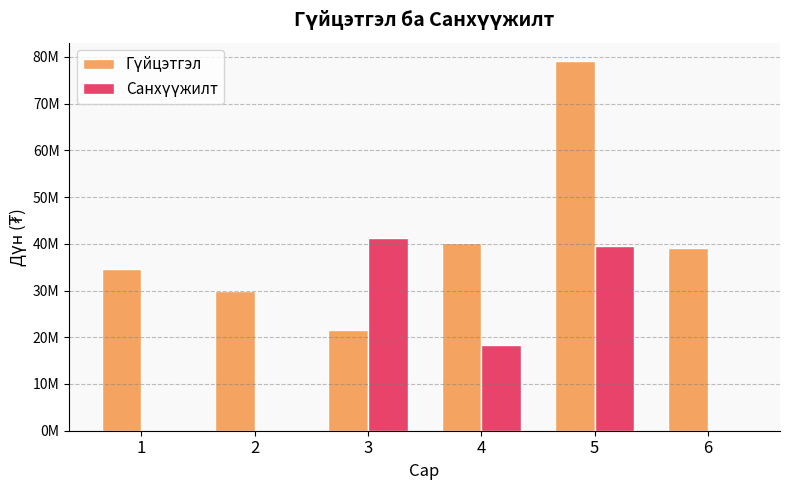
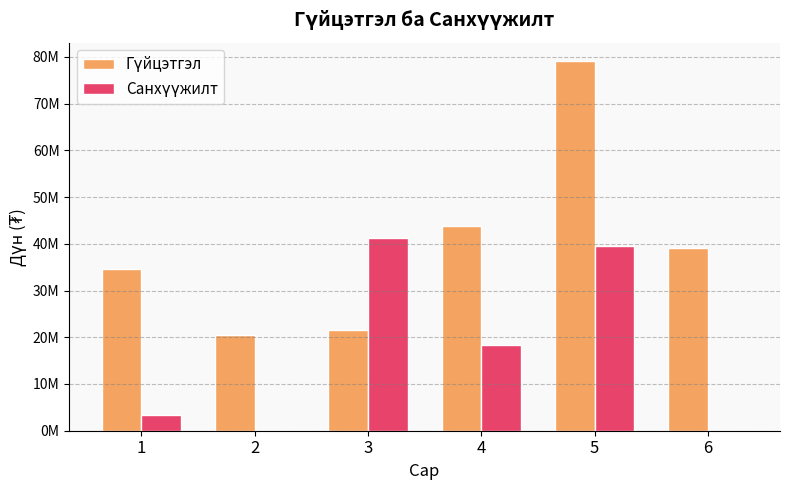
Санхүүжилт, 1: 0 -> 3000000
Гүйцэтгэл, 2: 30000000 -> 20000000
Гүйцэтгэл, 4: 40000000 -> 44000000
